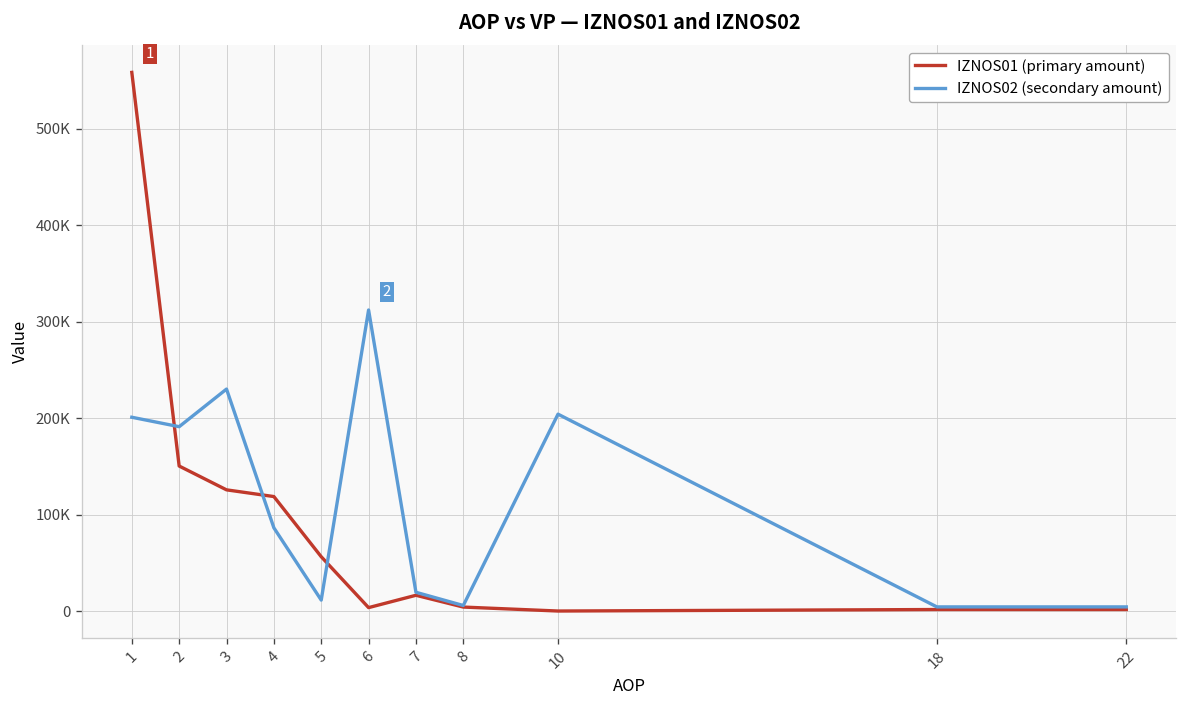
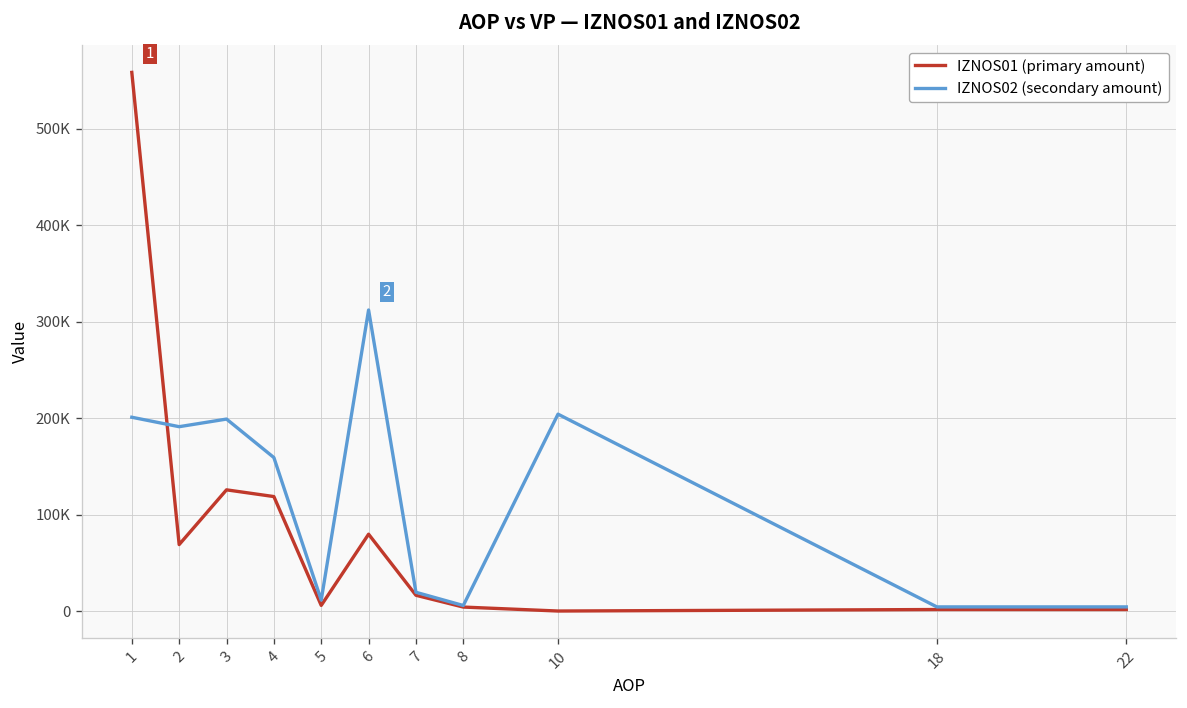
IZNOS01 (primary amount), 2: 150000 -> 70000
IZNOS02 (secondary amount), 3: 230000 -> 200000
IZNOS02 (secondary amount), 4: 90000 -> 160000
IZNOS01 (primary amount), 5: 60000 -> 10000
IZNOS01 (primary amount), 6: 0 -> 80000
